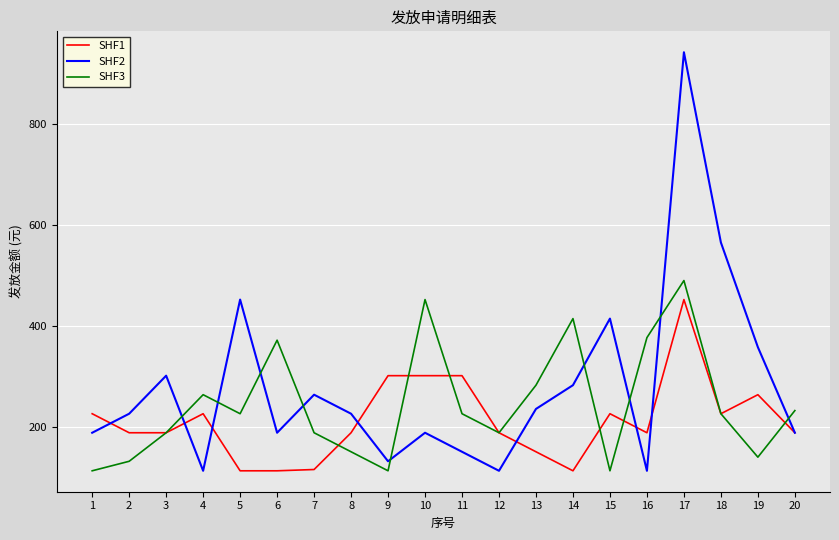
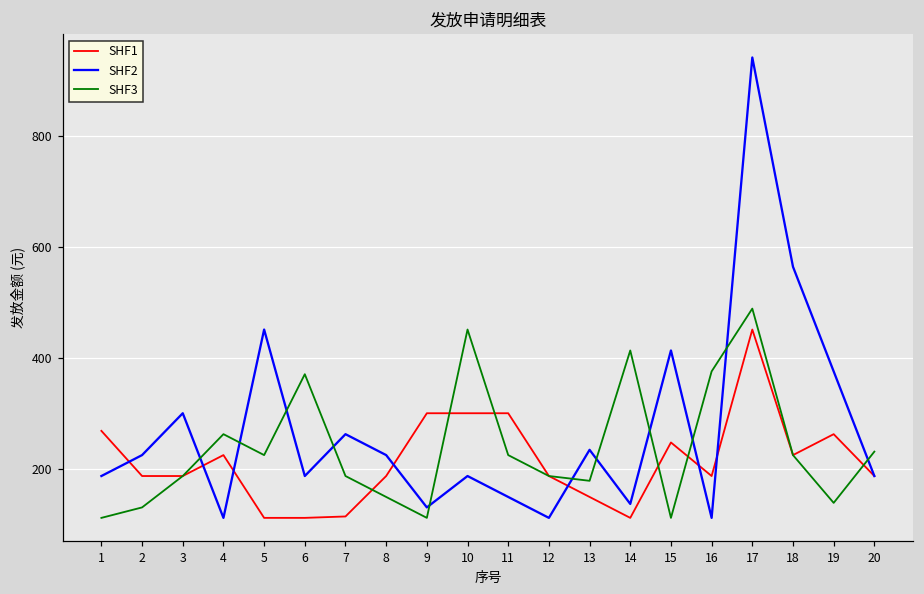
SHF1, 1: 230 -> 270
SHF3, 13: 280 -> 180
SHF2, 14: 280 -> 140
SHF1, 15: 230 -> 250
SHF2, 19: 360 -> 380
